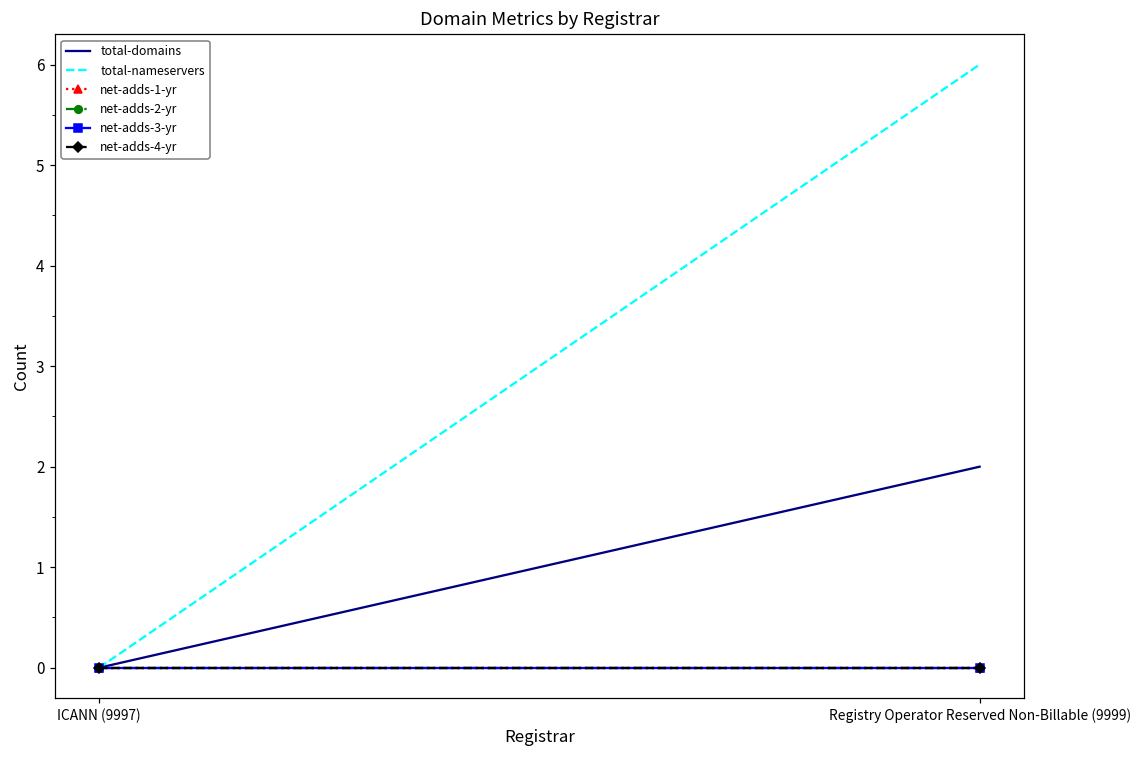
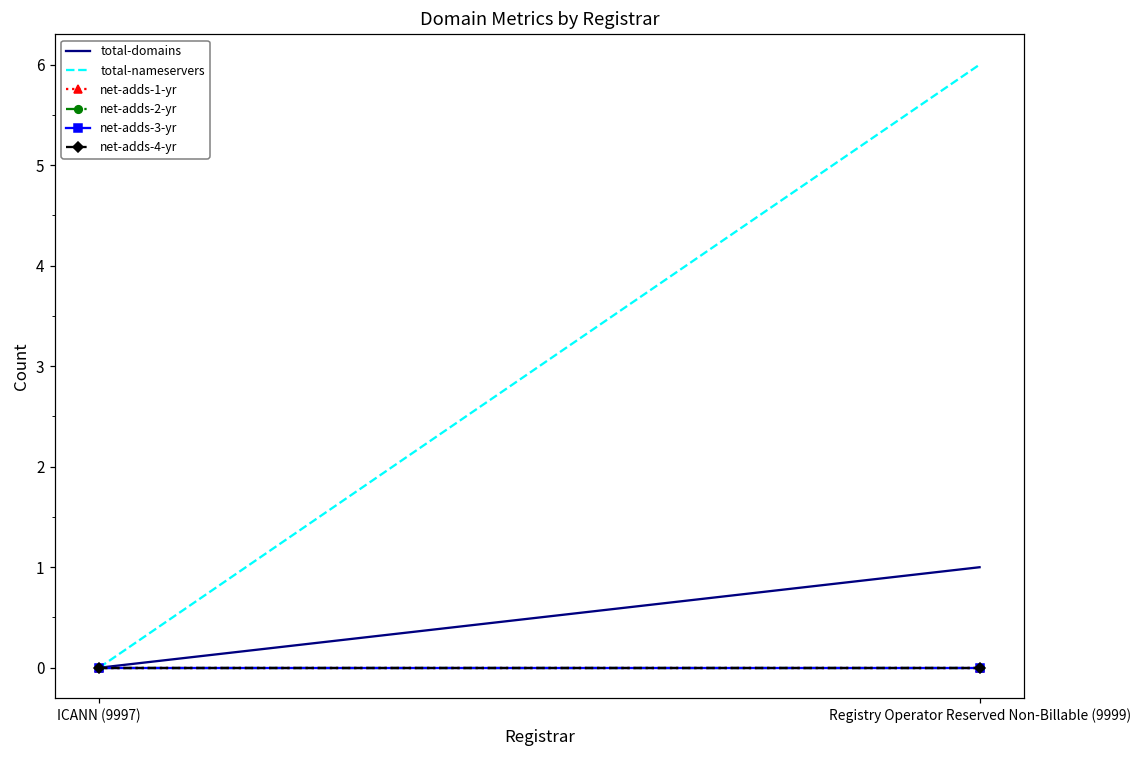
total-domains, Registry Operator Reserved Non-Billable (9999): 2 -> 1
